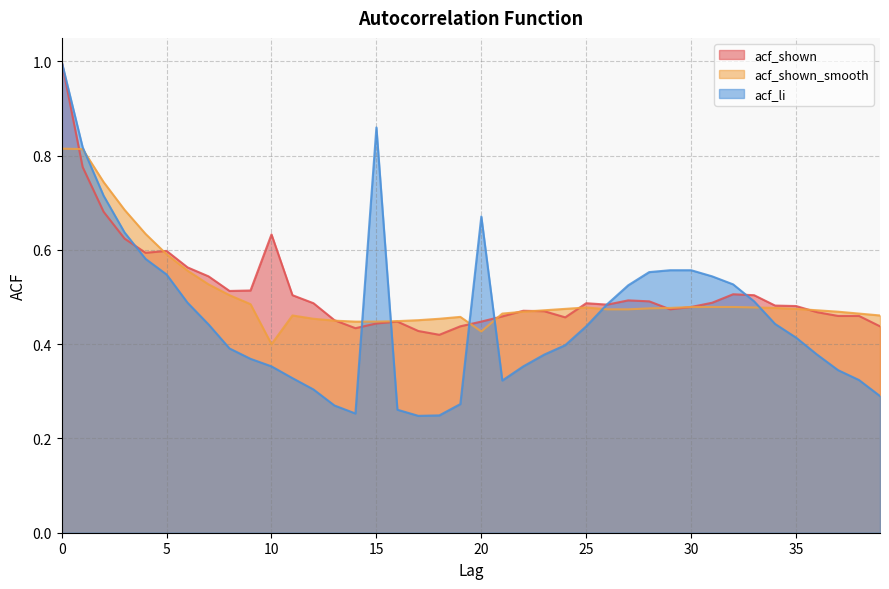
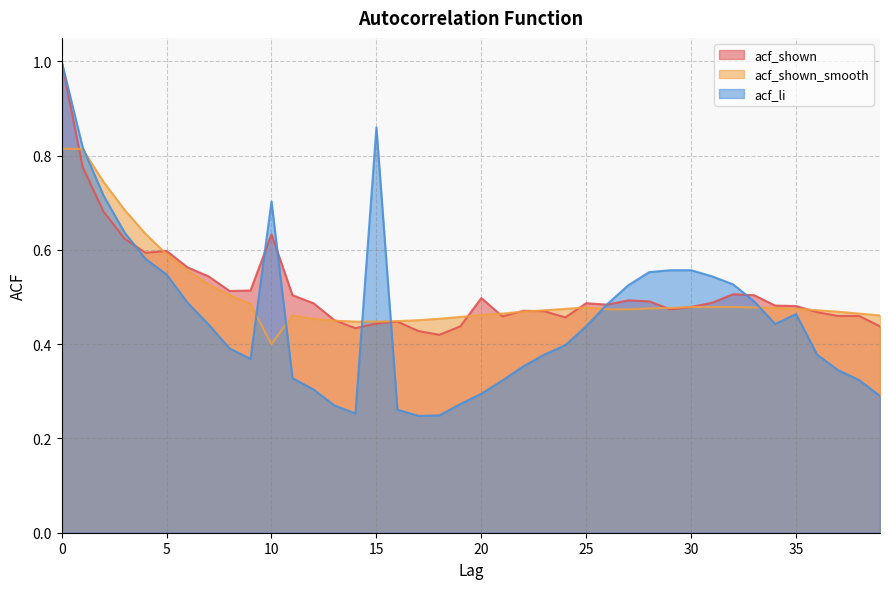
acf_li, 10: 0.35 -> 0.70
acf_shown, 20: 0.45 -> 0.50
acf_shown_smooth, 20: 0.43 -> 0.46
acf_li, 20: 0.67 -> 0.30
acf_li, 35: 0.41 -> 0.46
